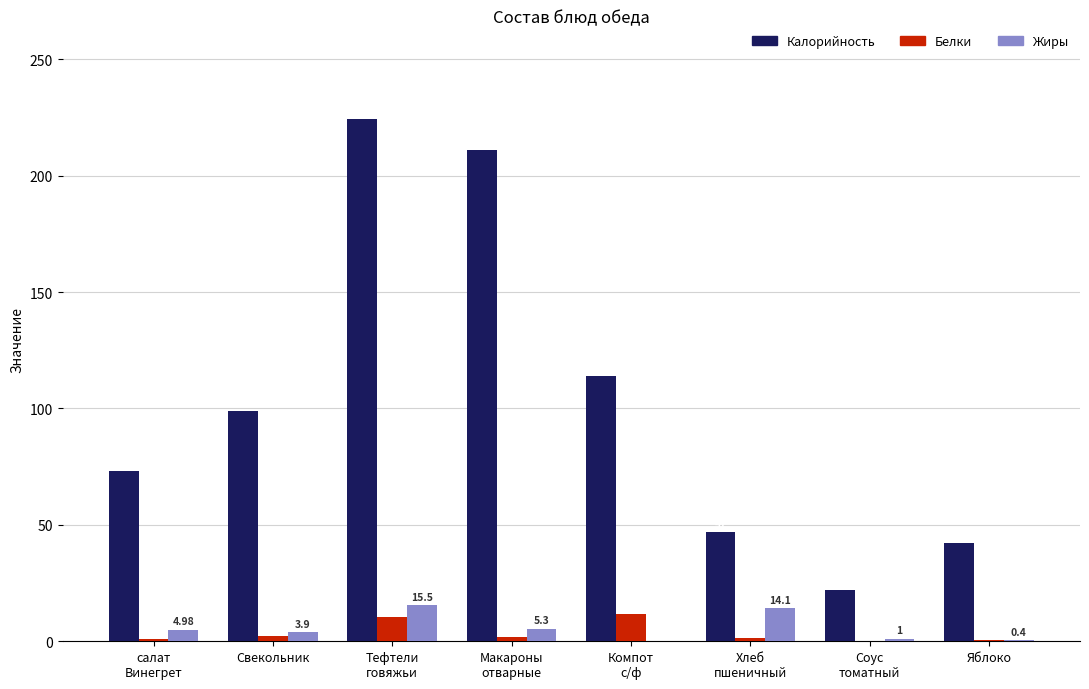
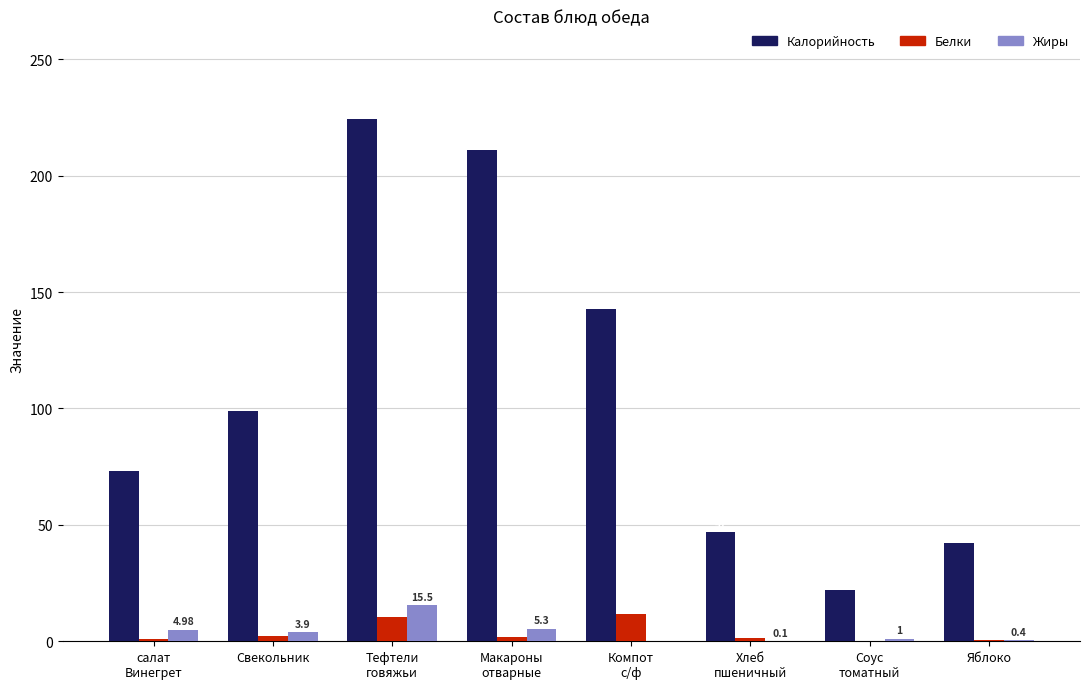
Калорийность, Компот с/ф: 114 -> 143
Жиры, Хлеб пшеничный: 14.1 -> 0.1
